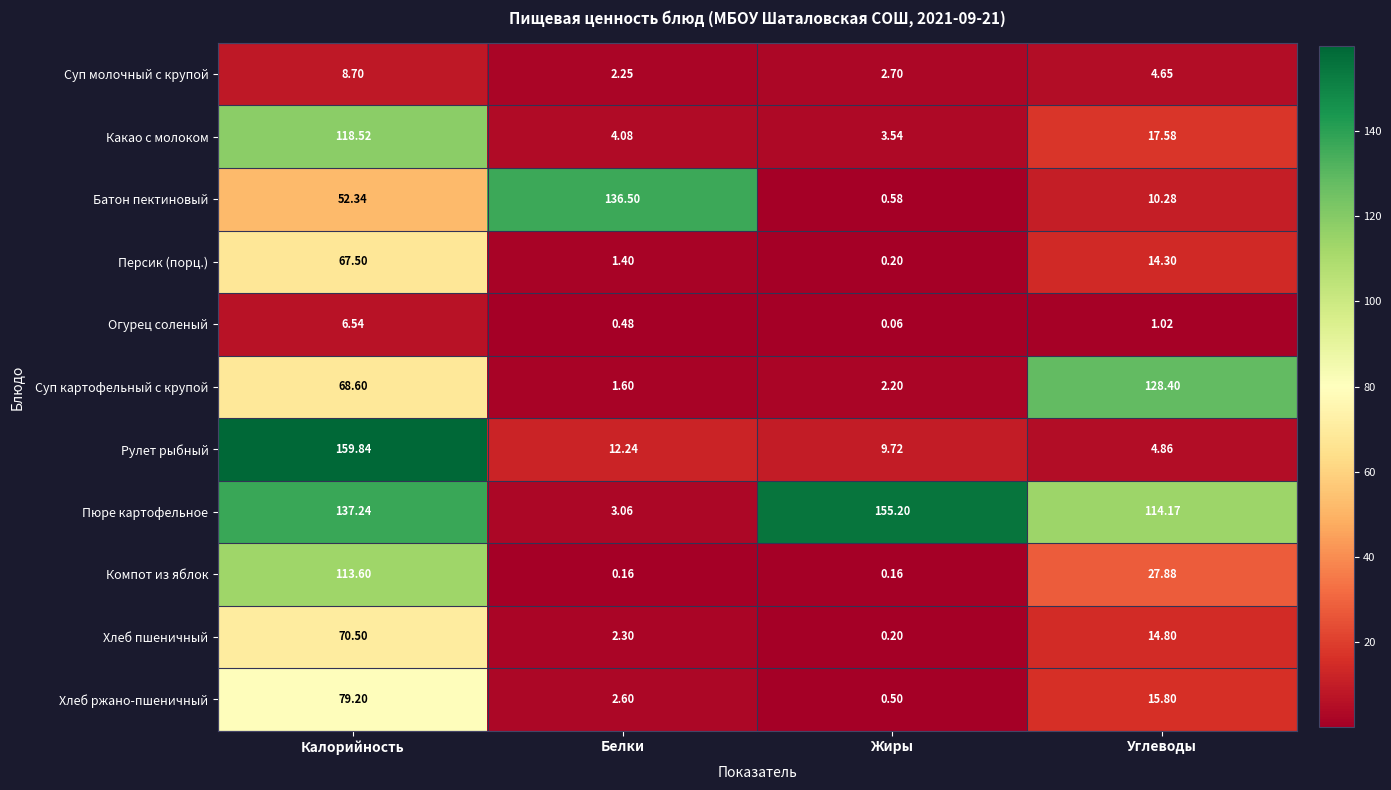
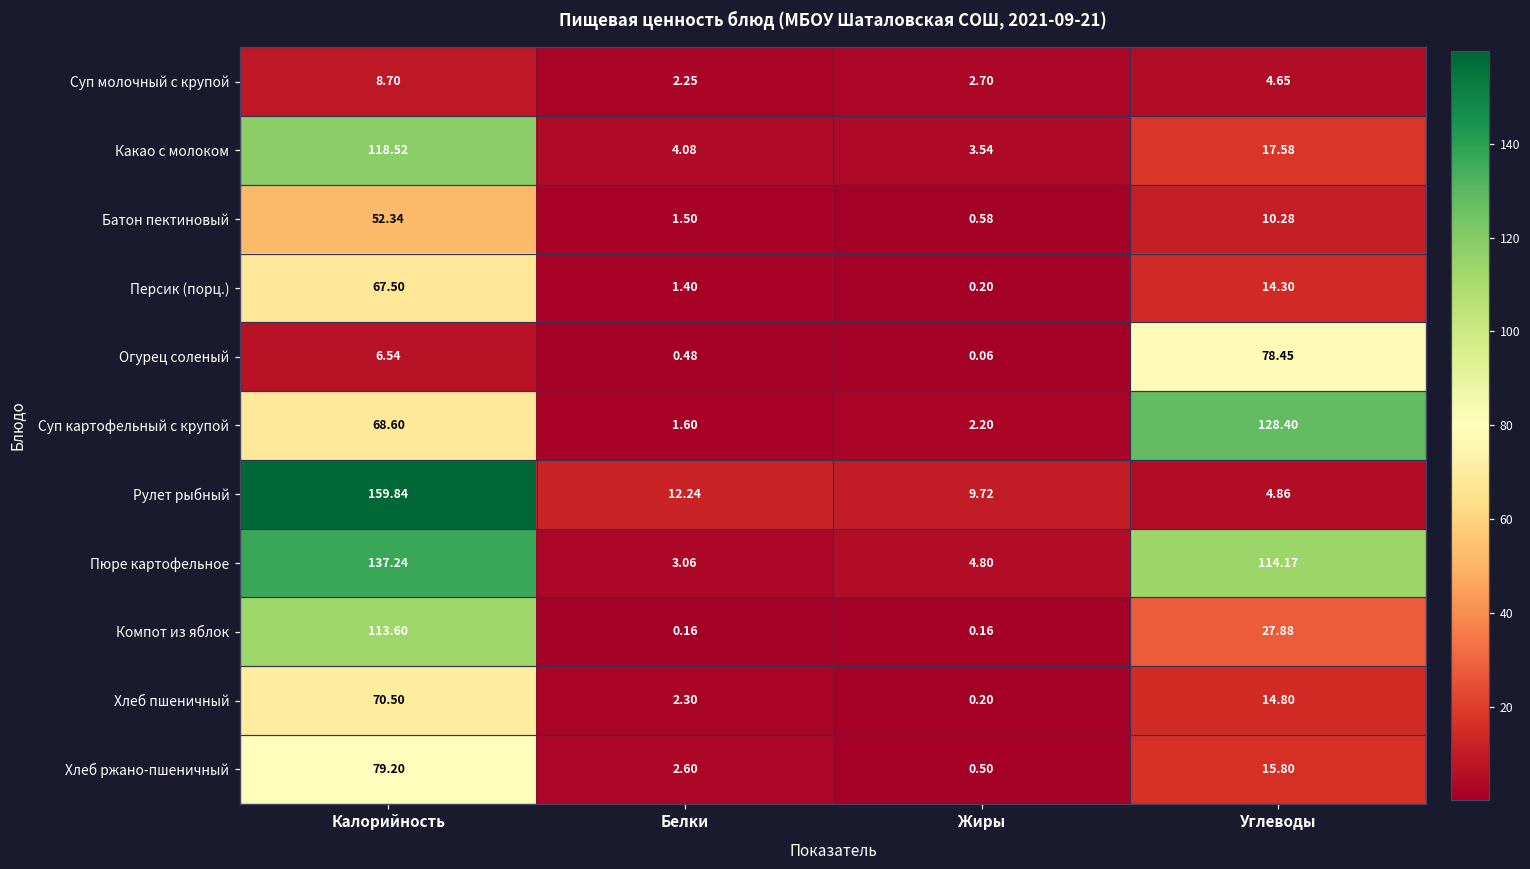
Батон пектиновый, Белки: 136.50 -> 1.50
Огурец соленый, Углеводы: 1.02 -> 78.45
Пюре картофельное, Жиры: 155.20 -> 4.80
